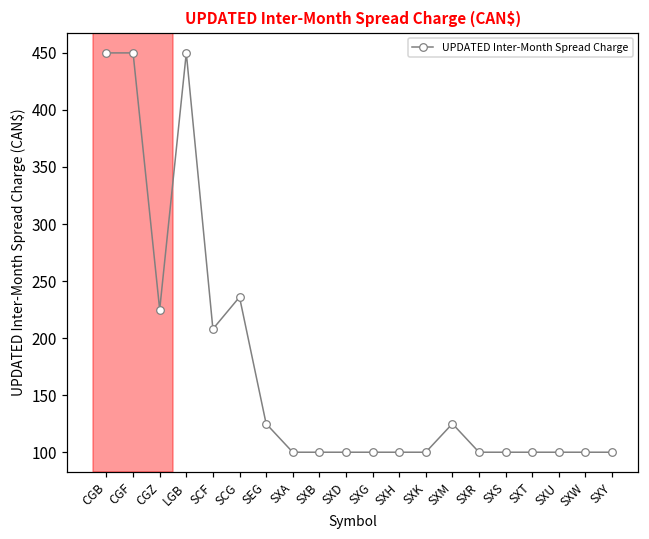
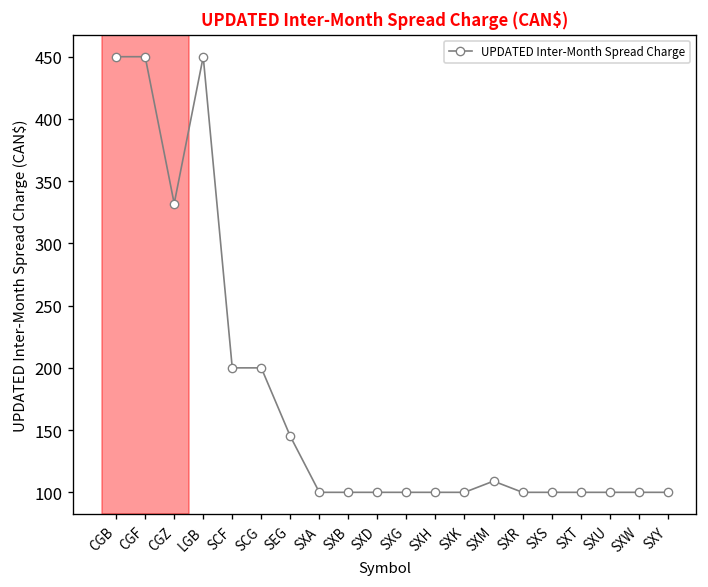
CGZ: 225 -> 332
SCF: 208 -> 200
SCG: 236 -> 200
SEG: 125 -> 145
SXM: 125 -> 109
